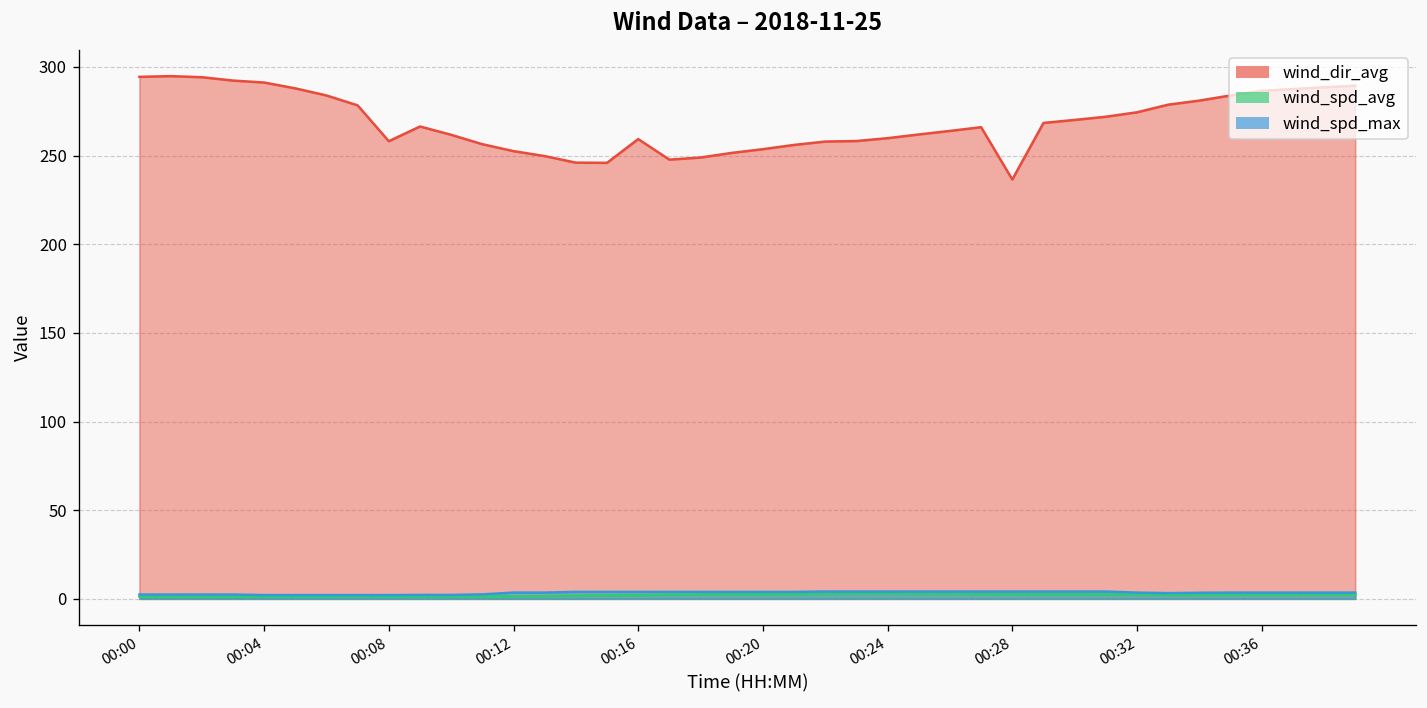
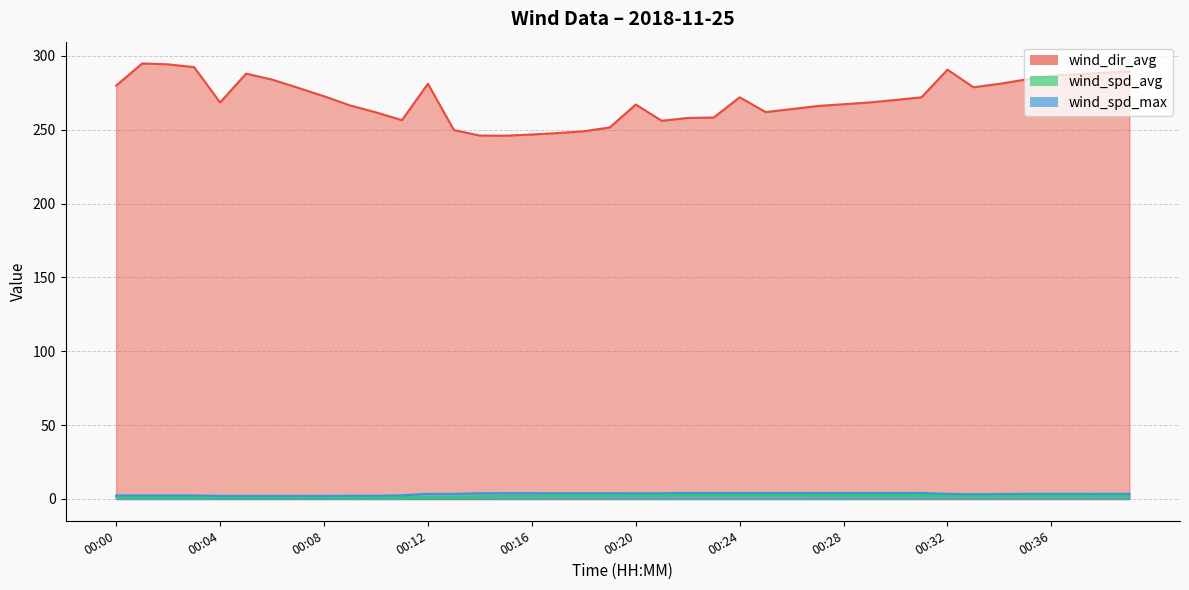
wind_dir_avg, 00:00: 294 -> 280
wind_dir_avg, 00:04: 291 -> 268
wind_dir_avg, 00:08: 258 -> 273
wind_dir_avg, 00:12: 253 -> 281
wind_dir_avg, 00:16: 259 -> 247
wind_dir_avg, 00:20: 254 -> 267
wind_dir_avg, 00:24: 260 -> 272
wind_dir_avg, 00:28: 237 -> 267
wind_dir_avg, 00:32: 274 -> 291
